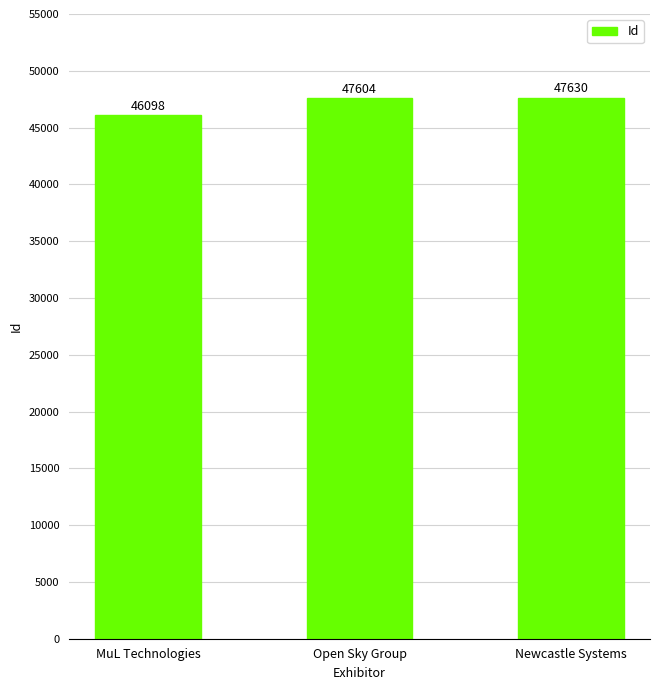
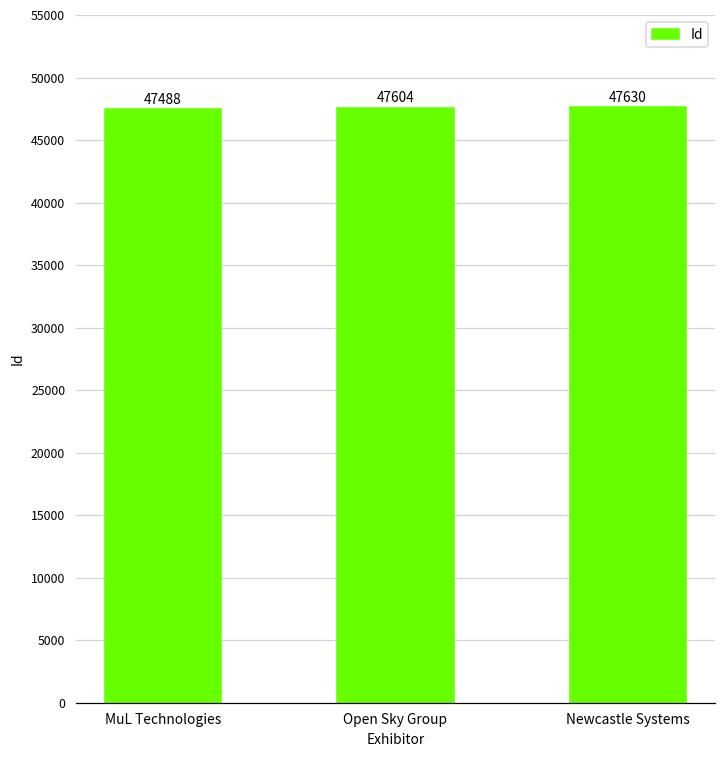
MuL Technologies: 46098 -> 47488
